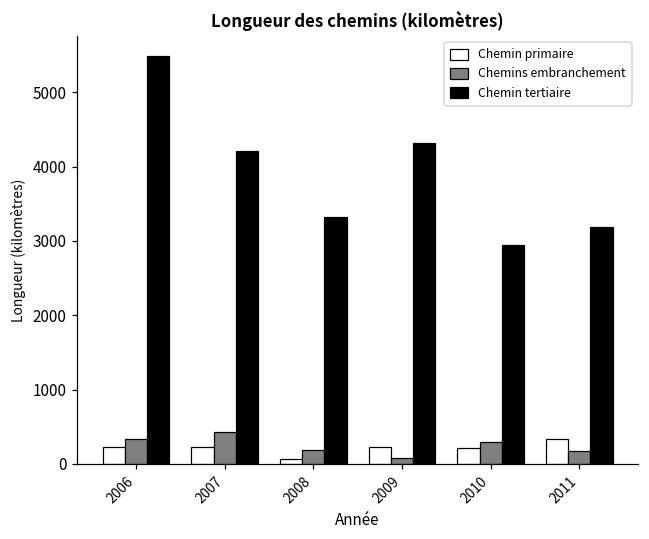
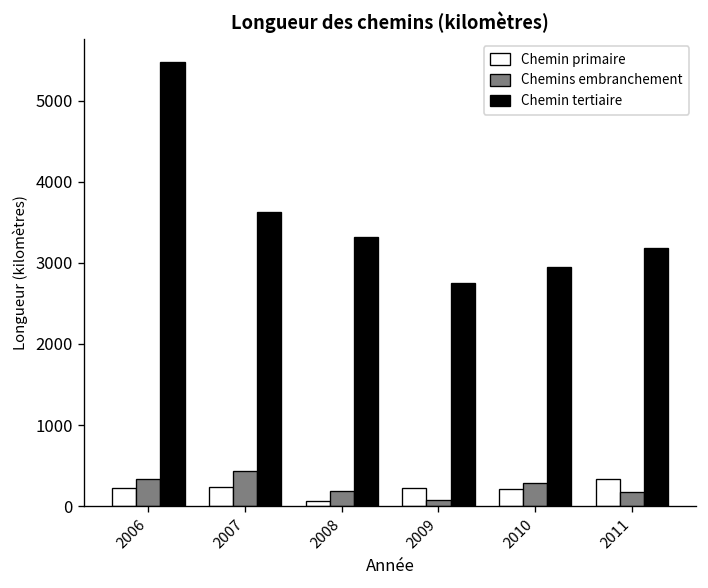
Chemin tertiaire, 2007: 4200 -> 3600
Chemin tertiaire, 2009: 4300 -> 2700
